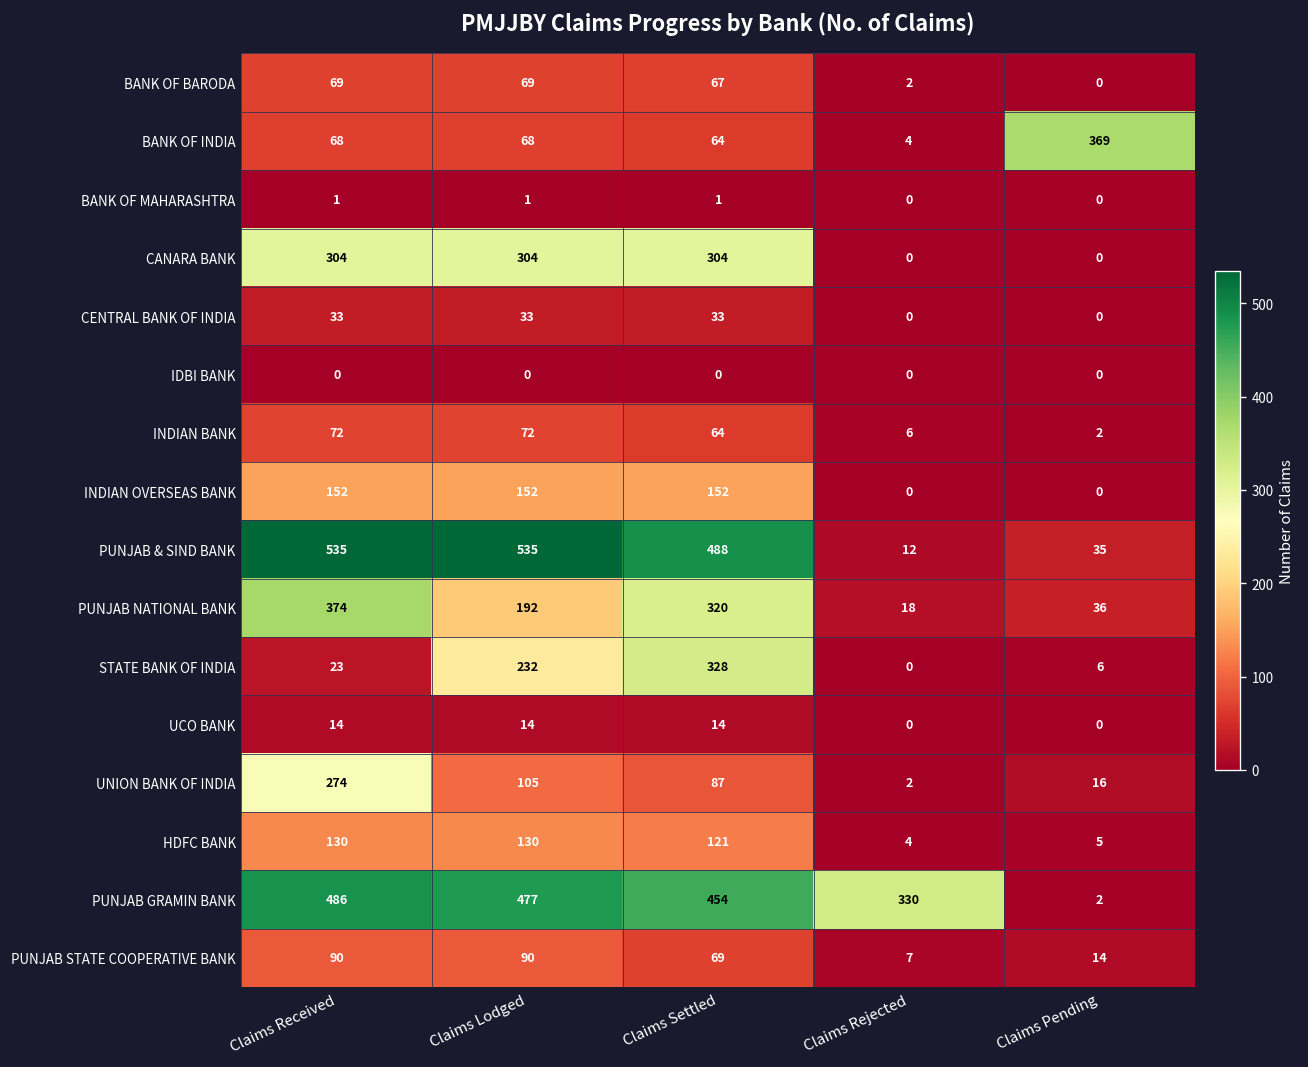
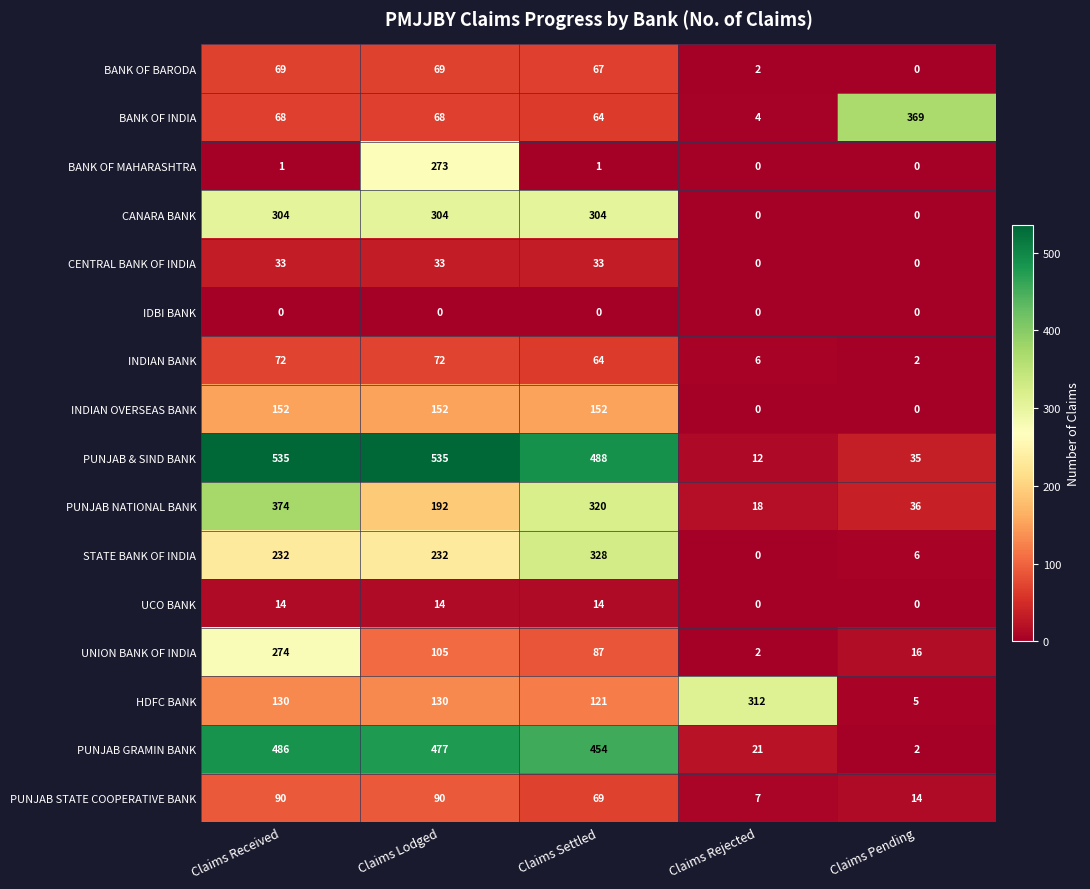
BANK OF MAHARASHTRA, Claims Lodged: 1 -> 273
STATE BANK OF INDIA, Claims Received: 23 -> 232
HDFC BANK, Claims Rejected: 4 -> 312
PUNJAB GRAMIN BANK, Claims Rejected: 330 -> 21
